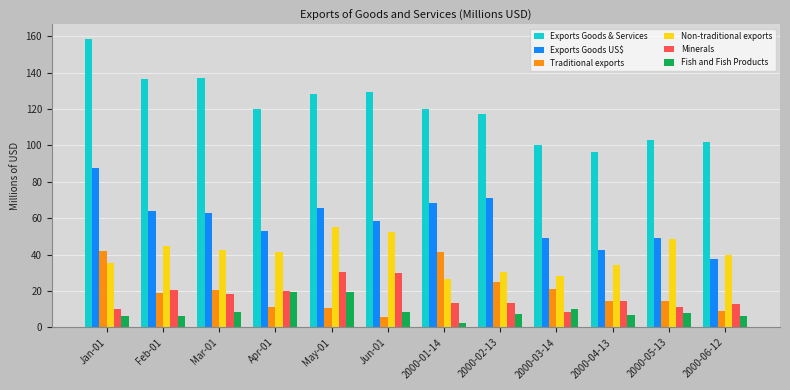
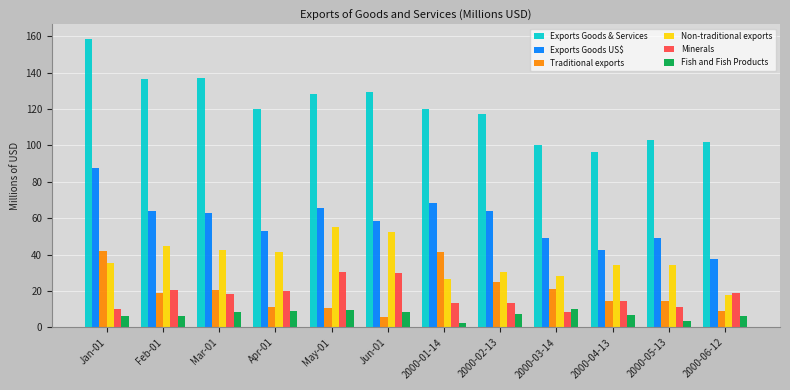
Fish and Fish Products, Apr-01: 19 -> 9
Fish and Fish Products, May-01: 19 -> 10
Exports Goods US$, 2000-02-13: 71 -> 64
Non-traditional exports, 2000-05-13: 49 -> 34
Fish and Fish Products, 2000-05-13: 8 -> 3
Non-traditional exports, 2000-06-12: 40 -> 18
Minerals, 2000-06-12: 13 -> 19
